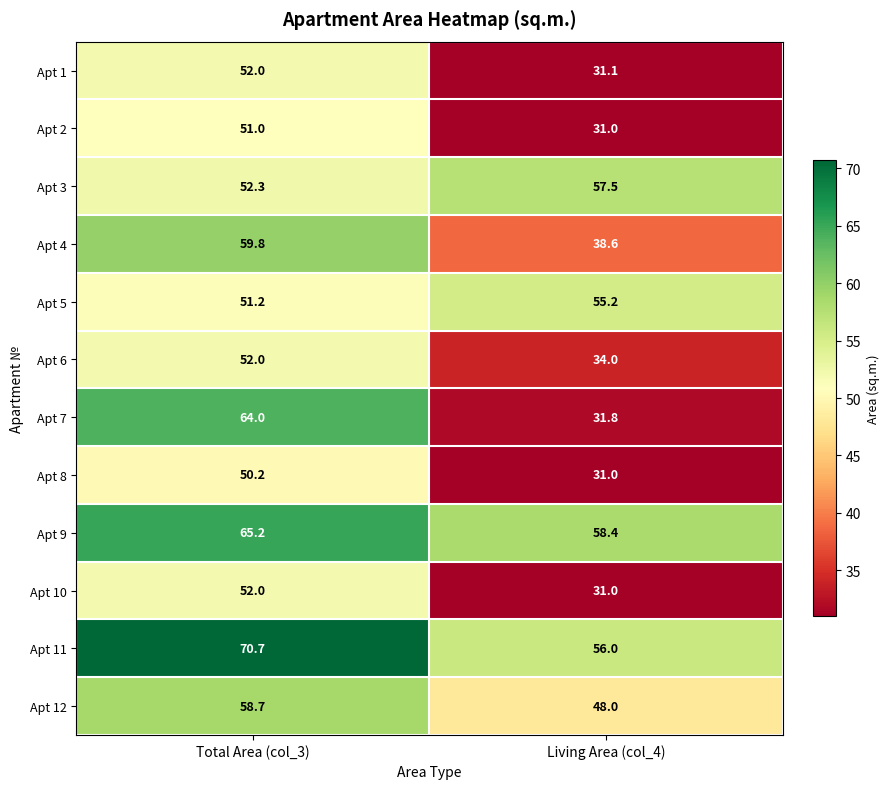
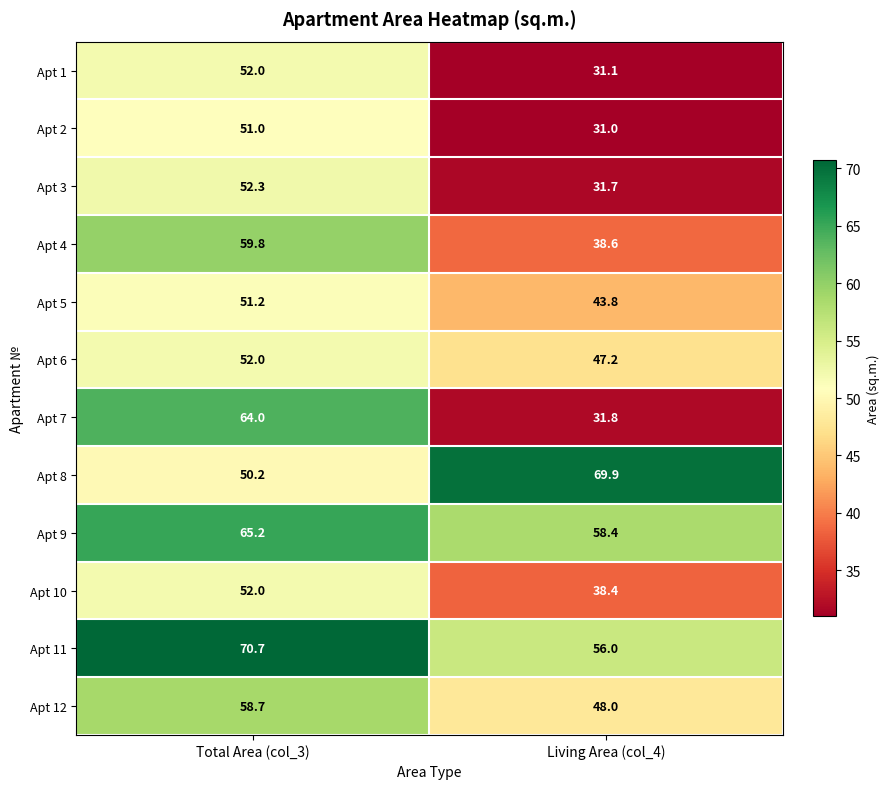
Apt 3, Living Area (col_4): 57.5 -> 31.7
Apt 5, Living Area (col_4): 55.2 -> 43.8
Apt 6, Living Area (col_4): 34.0 -> 47.2
Apt 8, Living Area (col_4): 31.0 -> 69.9
Apt 10, Living Area (col_4): 31.0 -> 38.4
